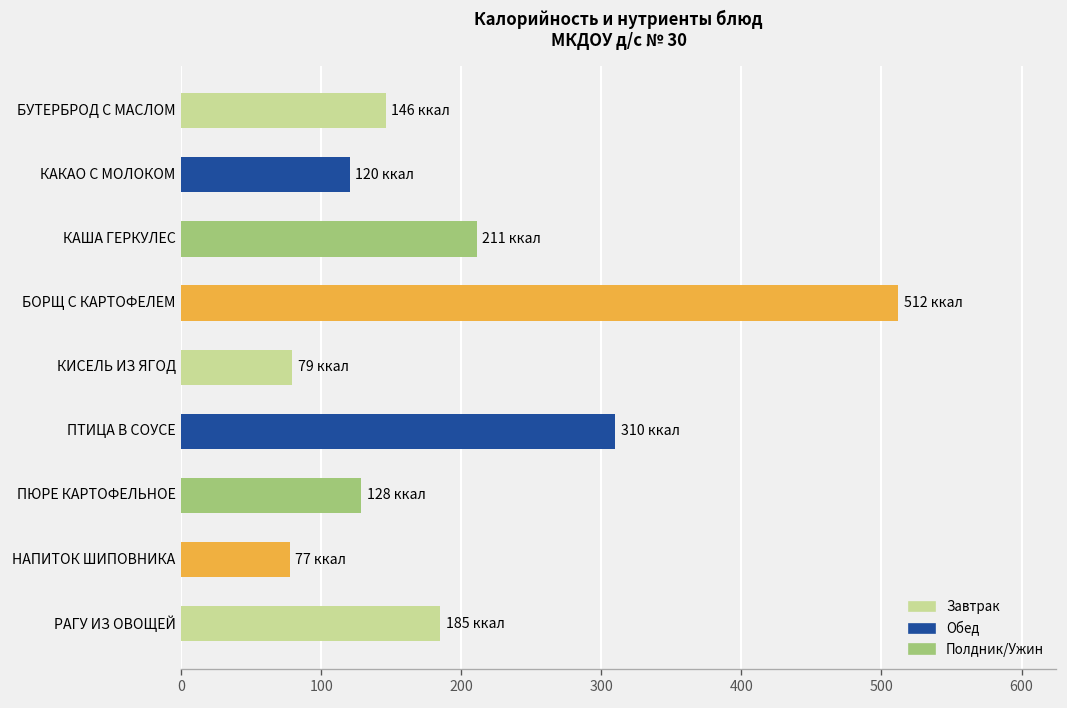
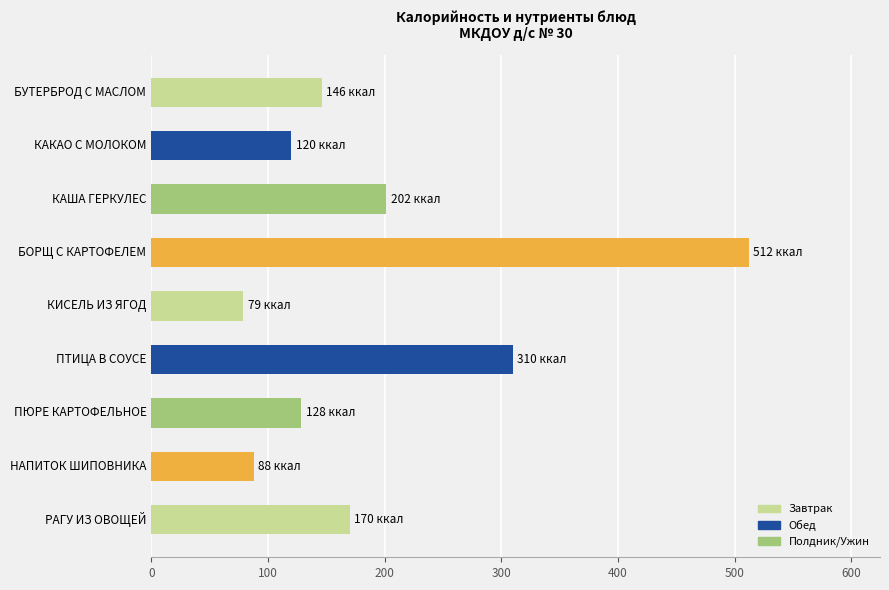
КАША ГЕРКУЛЕС: 211 -> 202
НАПИТОК ШИПОВНИКА: 77 -> 88
РАГУ ИЗ ОВОЩЕЙ: 185 -> 170
